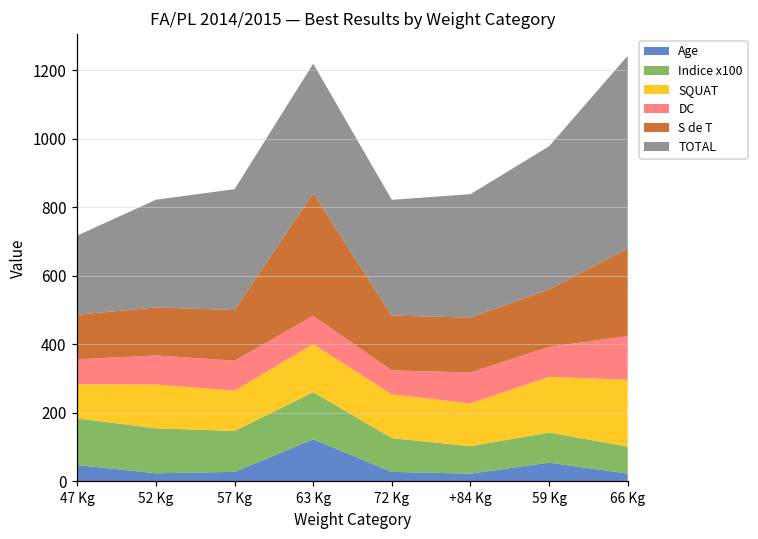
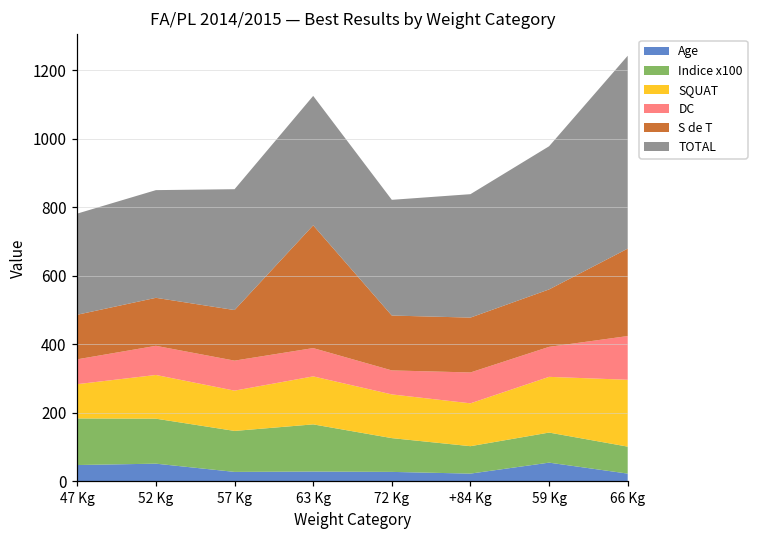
TOTAL, 47 Kg: 230 -> 300
Age, 52 Kg: 20 -> 50
Age, 63 Kg: 120 -> 30
